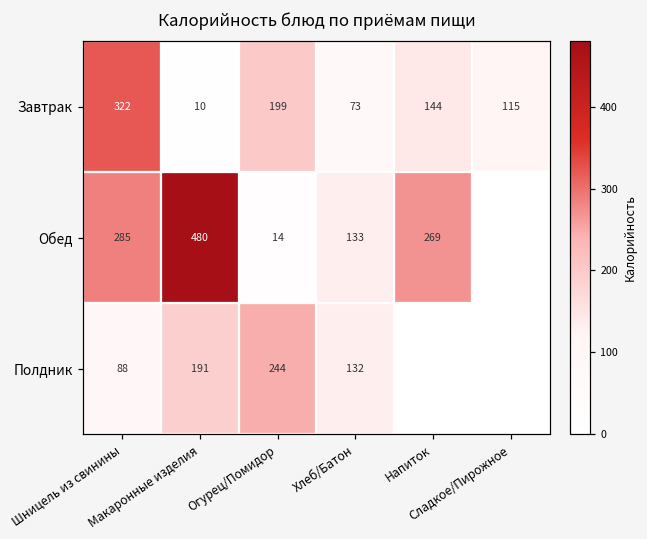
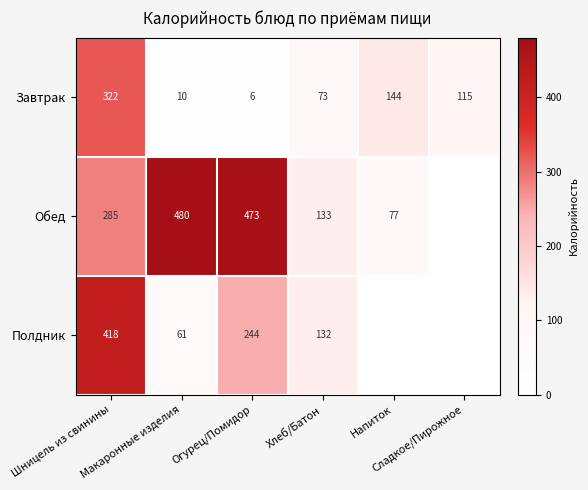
Завтрак, Огурец/Помидор: 199 -> 6
Обед, Огурец/Помидор: 14 -> 473
Обед, Напиток: 269 -> 77
Полдник, Шницель из свинины: 88 -> 418
Полдник, Макаронные изделия: 191 -> 61
